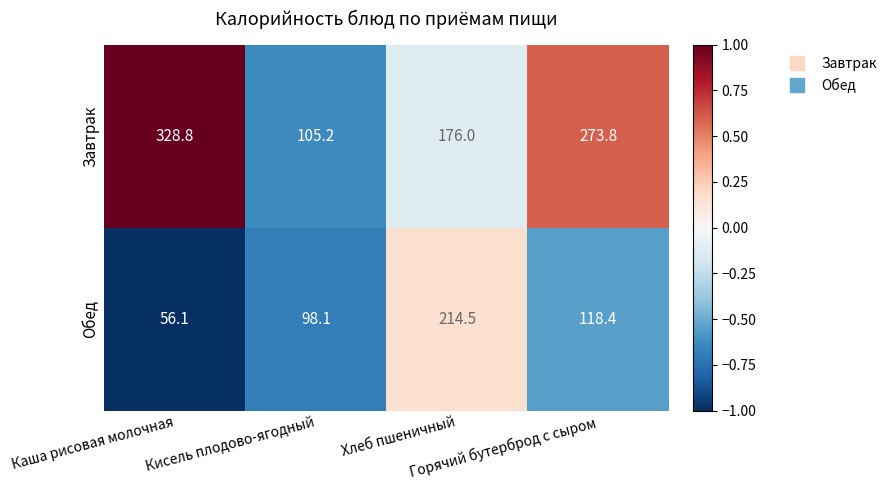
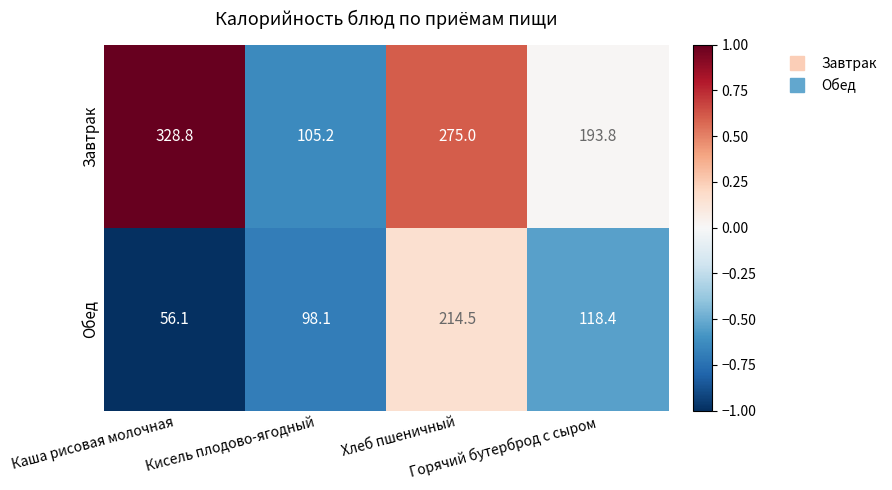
Завтрак, Хлеб пшеничный: 176.0 -> 275.0
Завтрак, Горячий бутерброд с сыром: 273.8 -> 193.8
